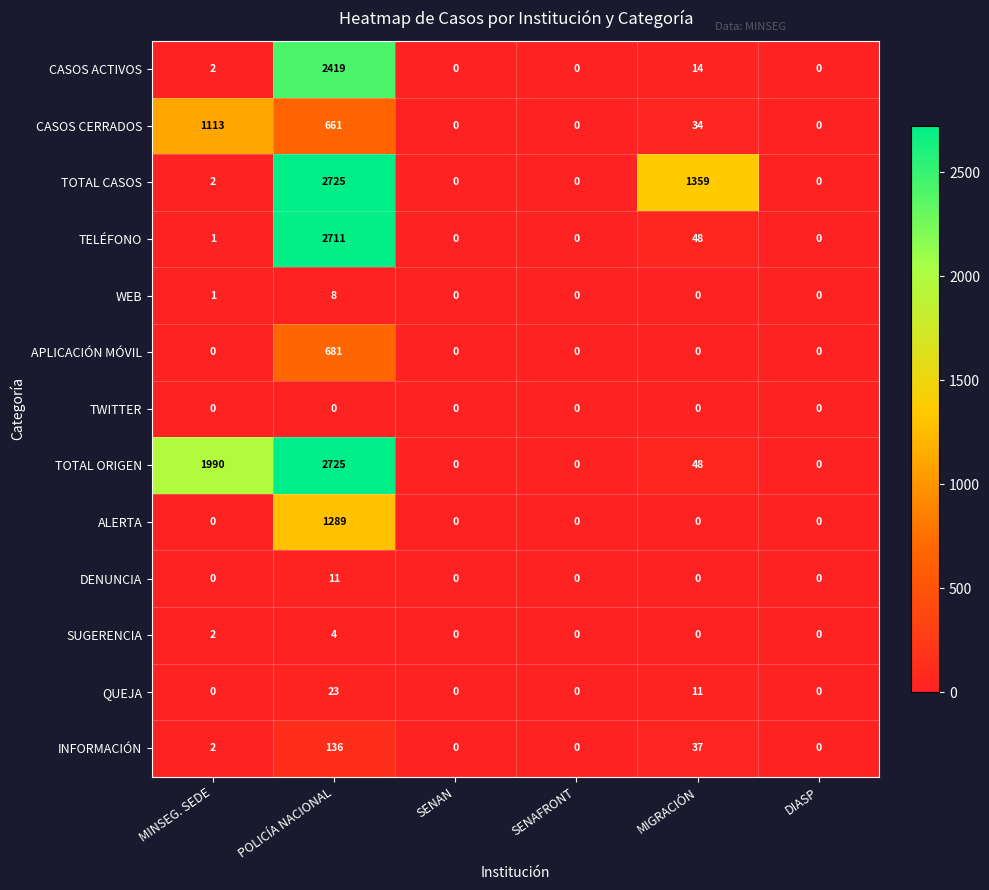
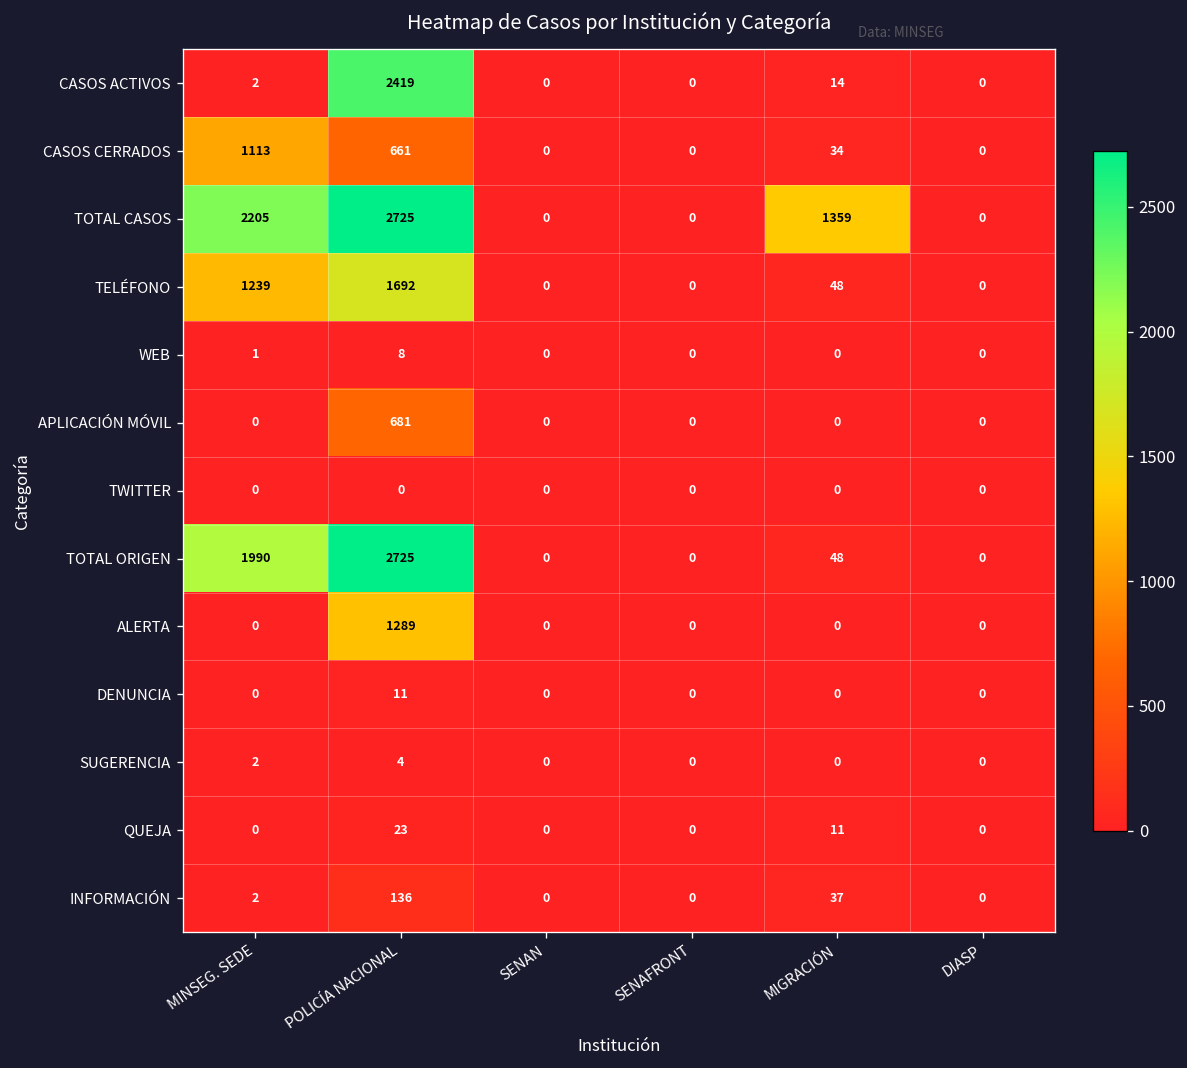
TOTAL CASOS, MINSEG. SEDE: 2 -> 2205
TELÉFONO, MINSEG. SEDE: 1 -> 1239
TELÉFONO, POLICÍA NACIONAL: 2711 -> 1692
